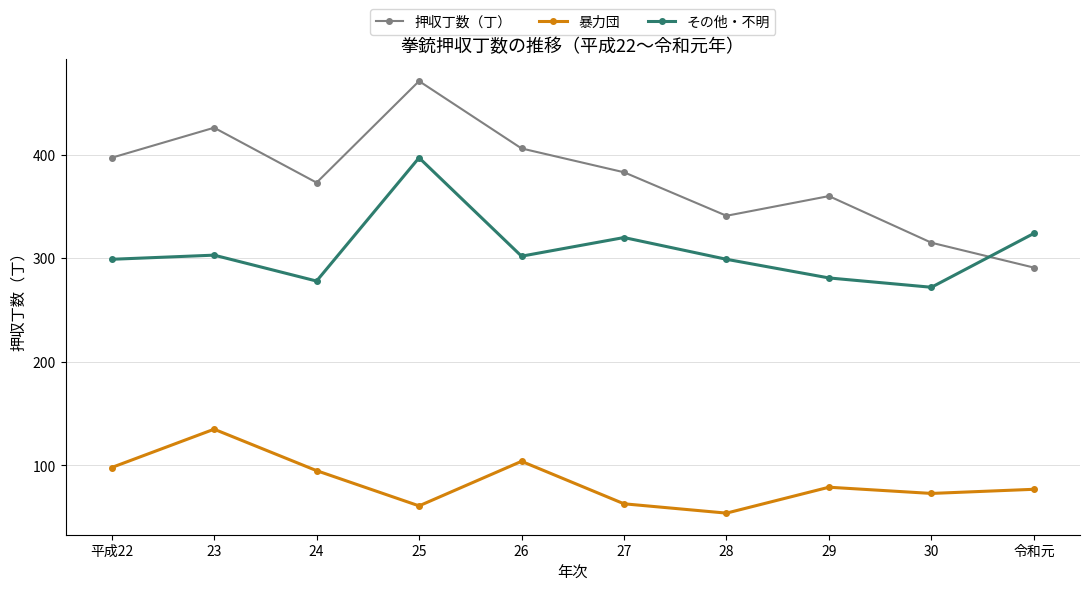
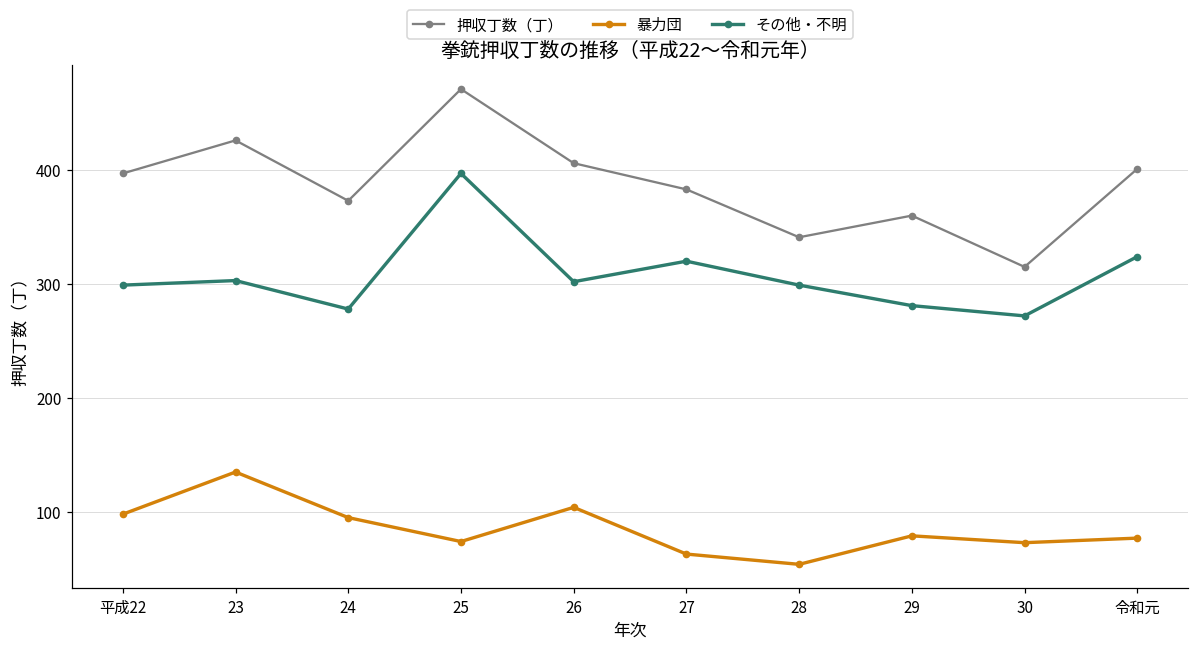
暴力団, 25: 61 -> 74
押収丁数（丁）, 令和元: 291 -> 401
